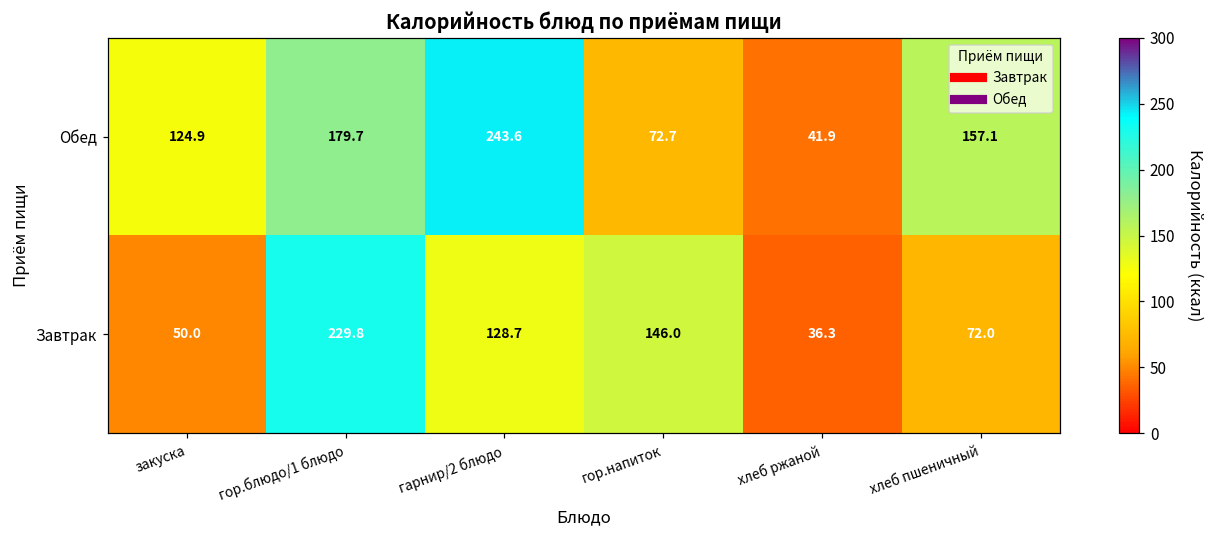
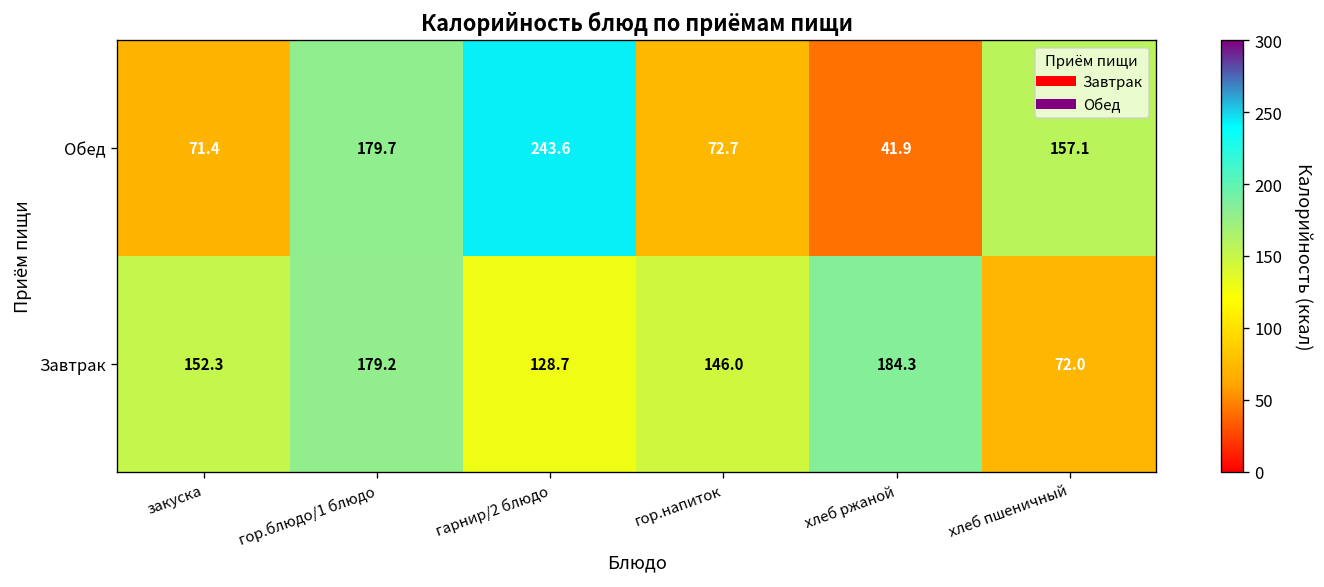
Обед, закуска: 124.9 -> 71.4
Завтрак, закуска: 50.0 -> 152.3
Завтрак, гор.блюдо/1 блюдо: 229.8 -> 179.2
Завтрак, хлеб ржаной: 36.3 -> 184.3
